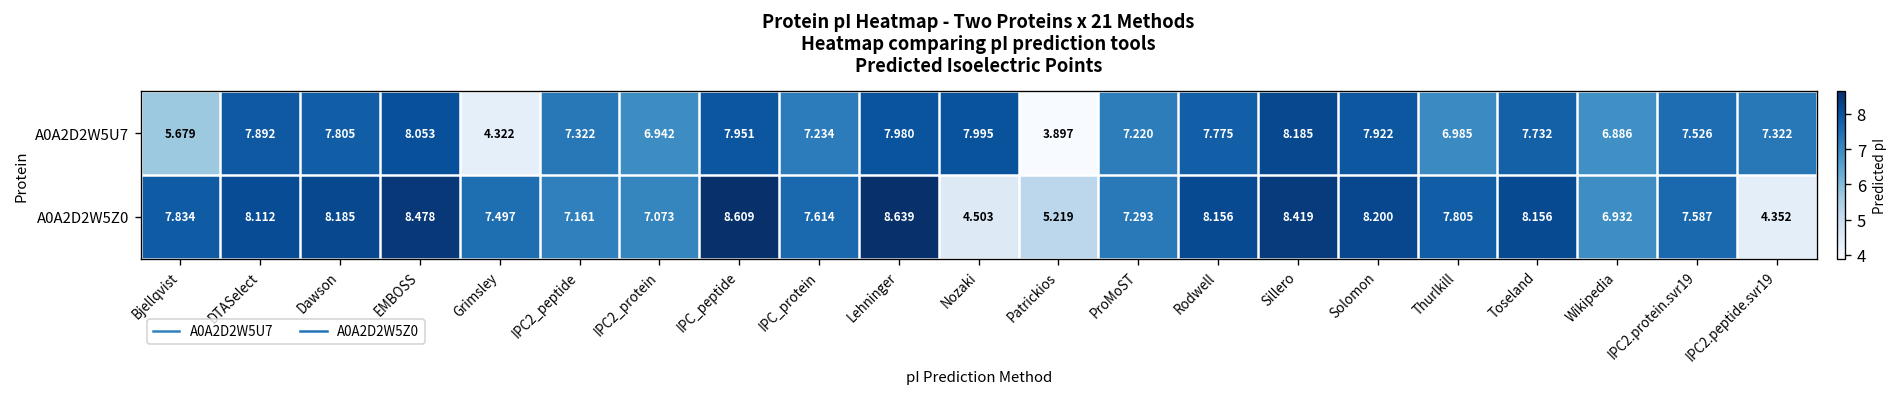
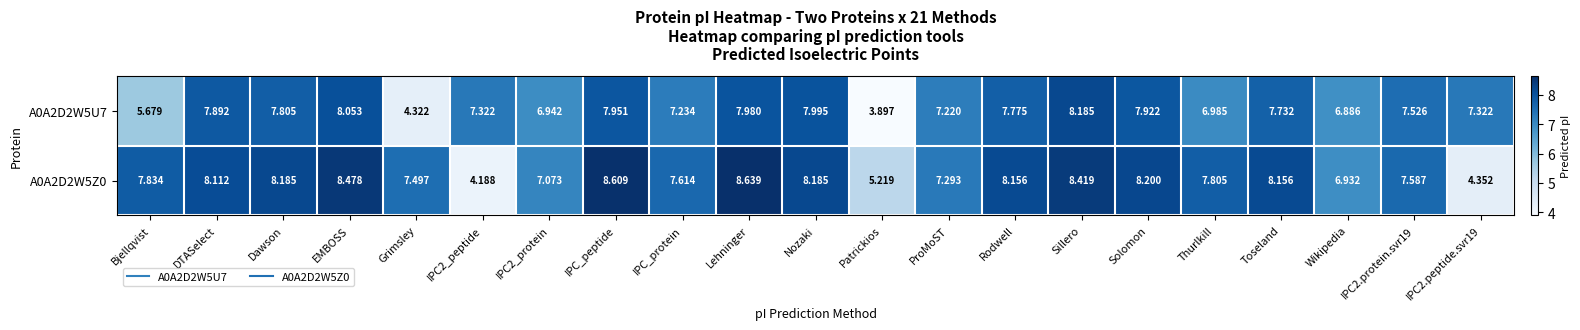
A0A2D2W5Z0, IPC2_peptide: 7.161 -> 4.188
A0A2D2W5Z0, Nozaki: 4.503 -> 8.185
